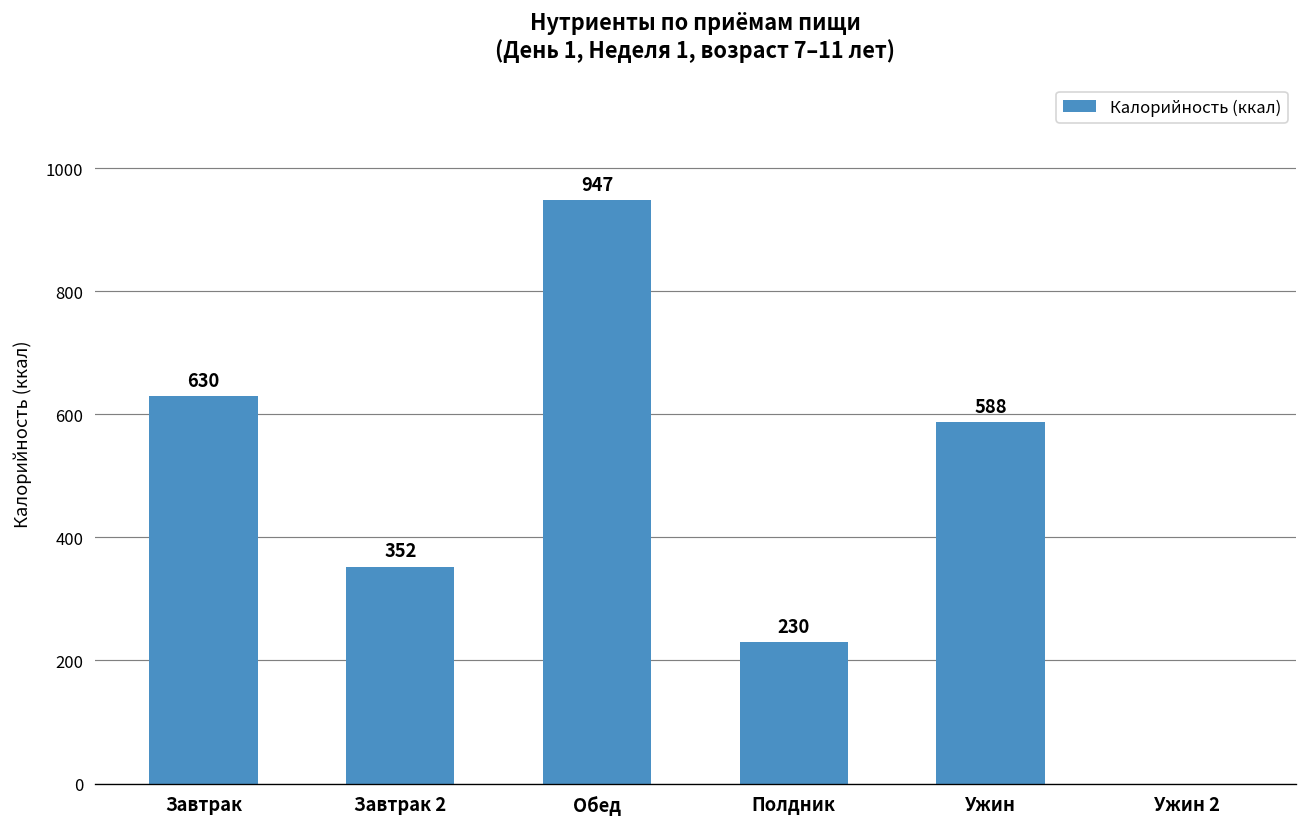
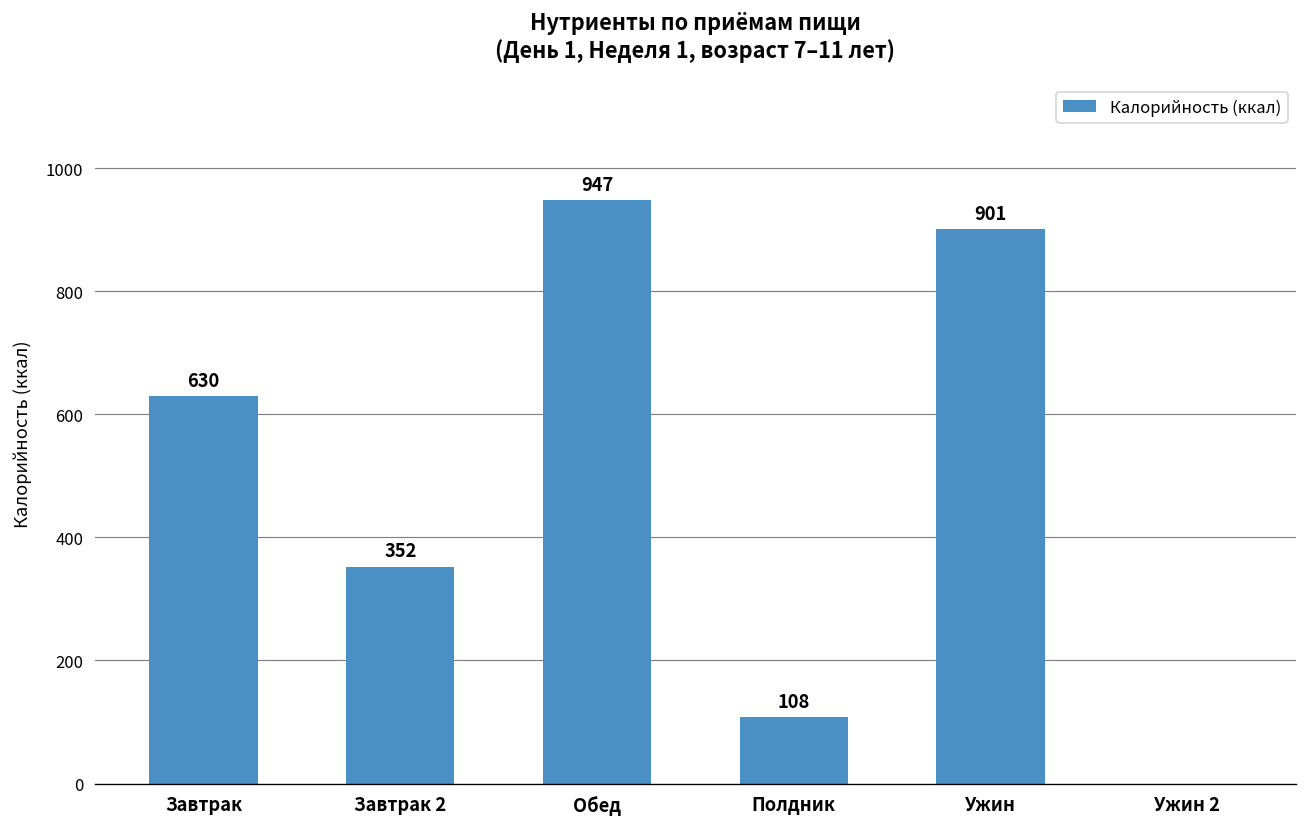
Полдник: 230 -> 108
Ужин: 588 -> 901
